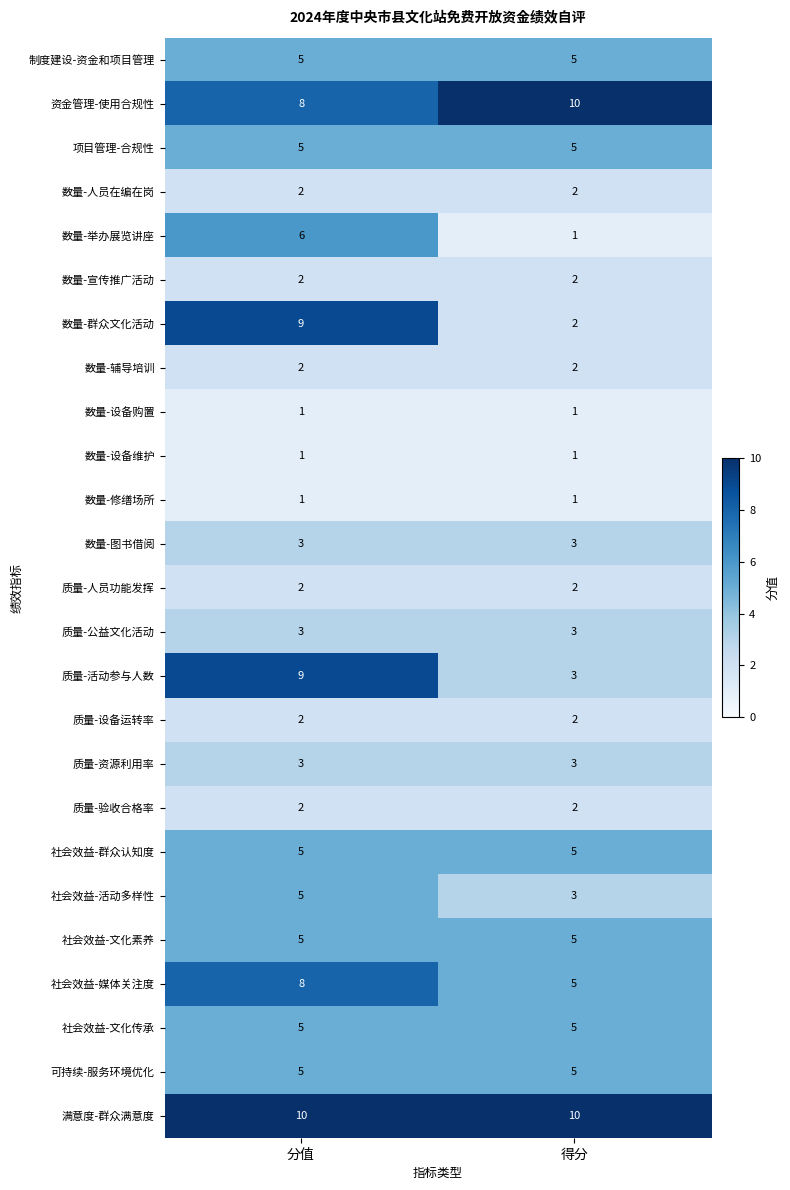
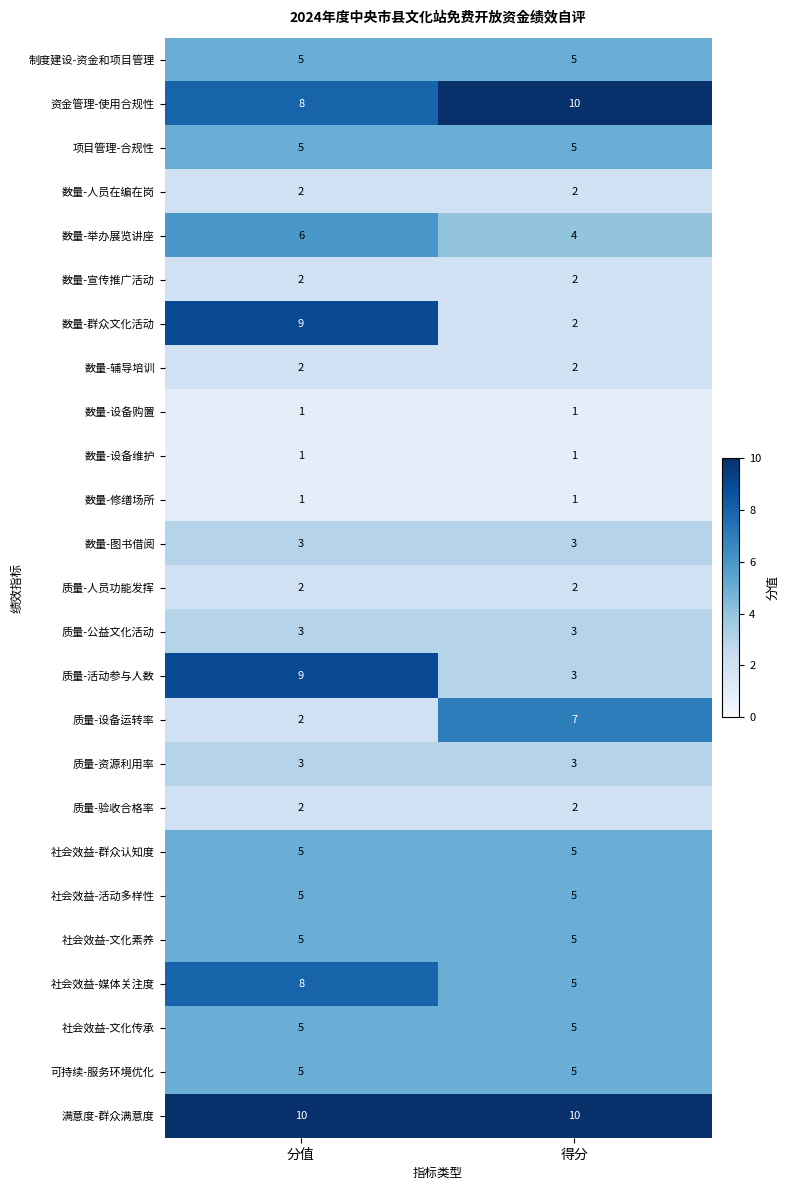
数量-举办展览讲座, 得分: 1 -> 4
质量-设备运转率, 得分: 2 -> 7
社会效益-活动多样性, 得分: 3 -> 5
